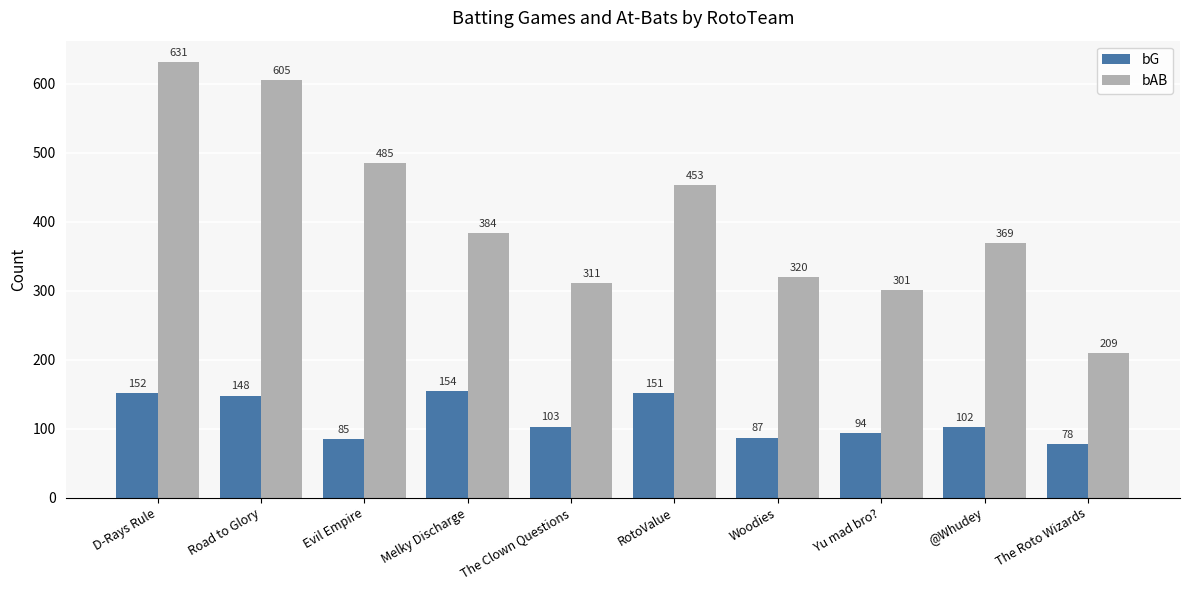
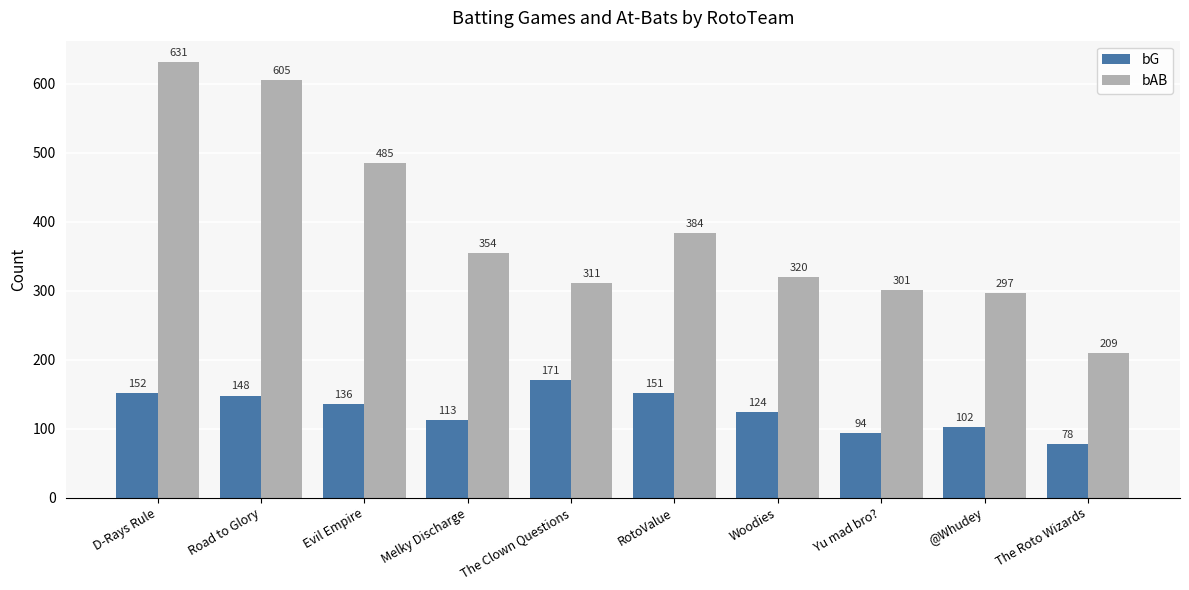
bG, Evil Empire: 85 -> 136
bG, Melky Discharge: 154 -> 113
bAB, Melky Discharge: 384 -> 354
bG, The Clown Questions: 103 -> 171
bAB, RotoValue: 453 -> 384
bG, Woodies: 87 -> 124
bAB, @Whudey: 369 -> 297
